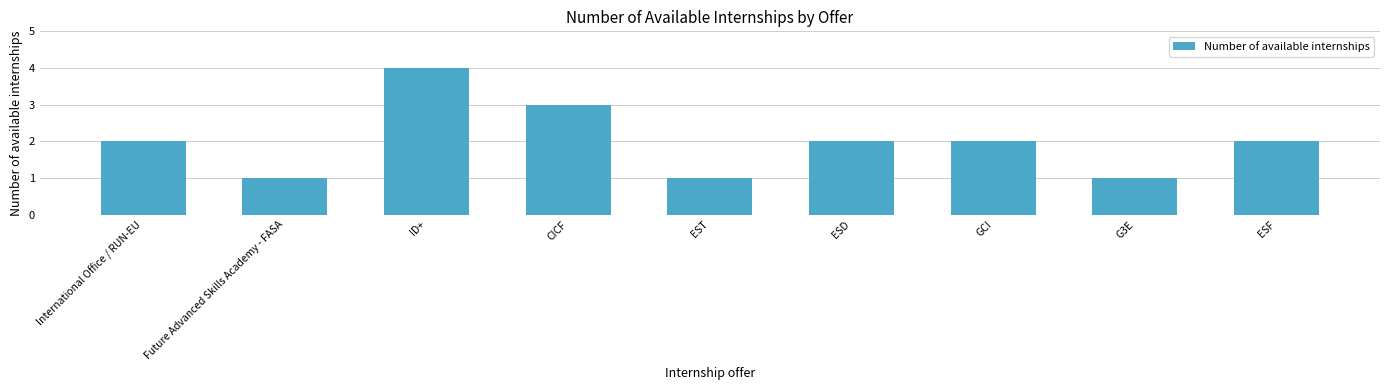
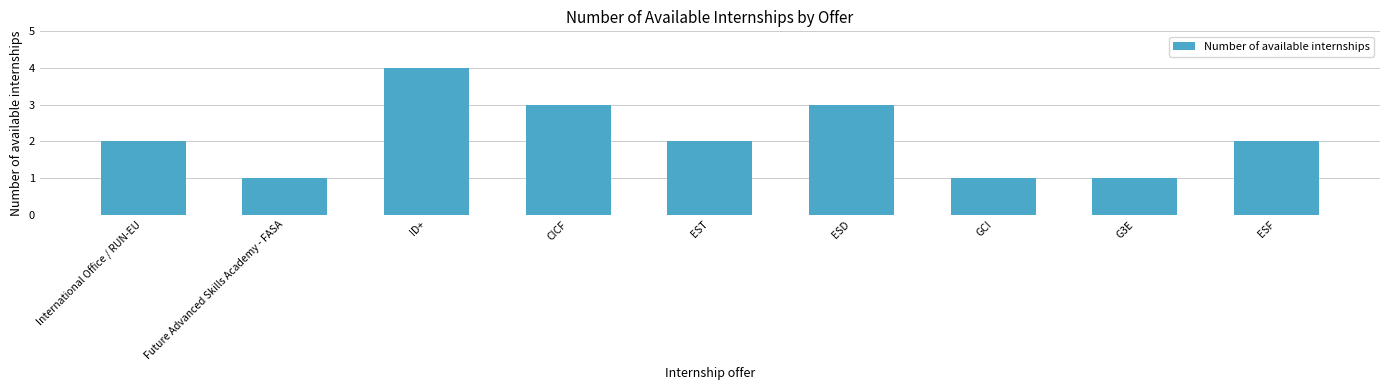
EST: 1 -> 2
ESD: 2 -> 3
GCI: 2 -> 1
